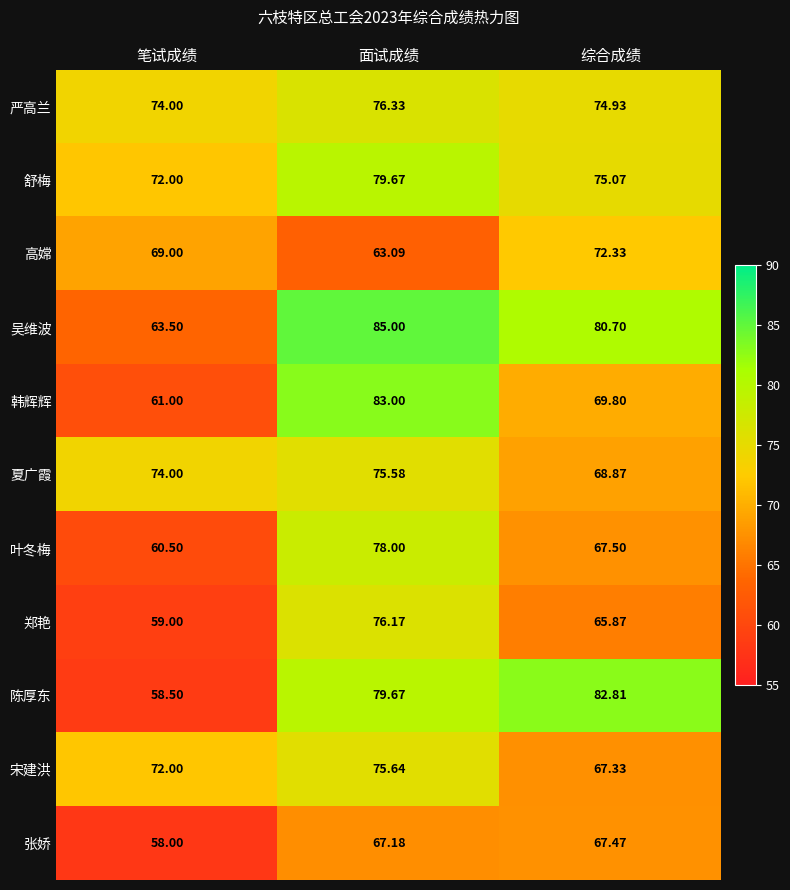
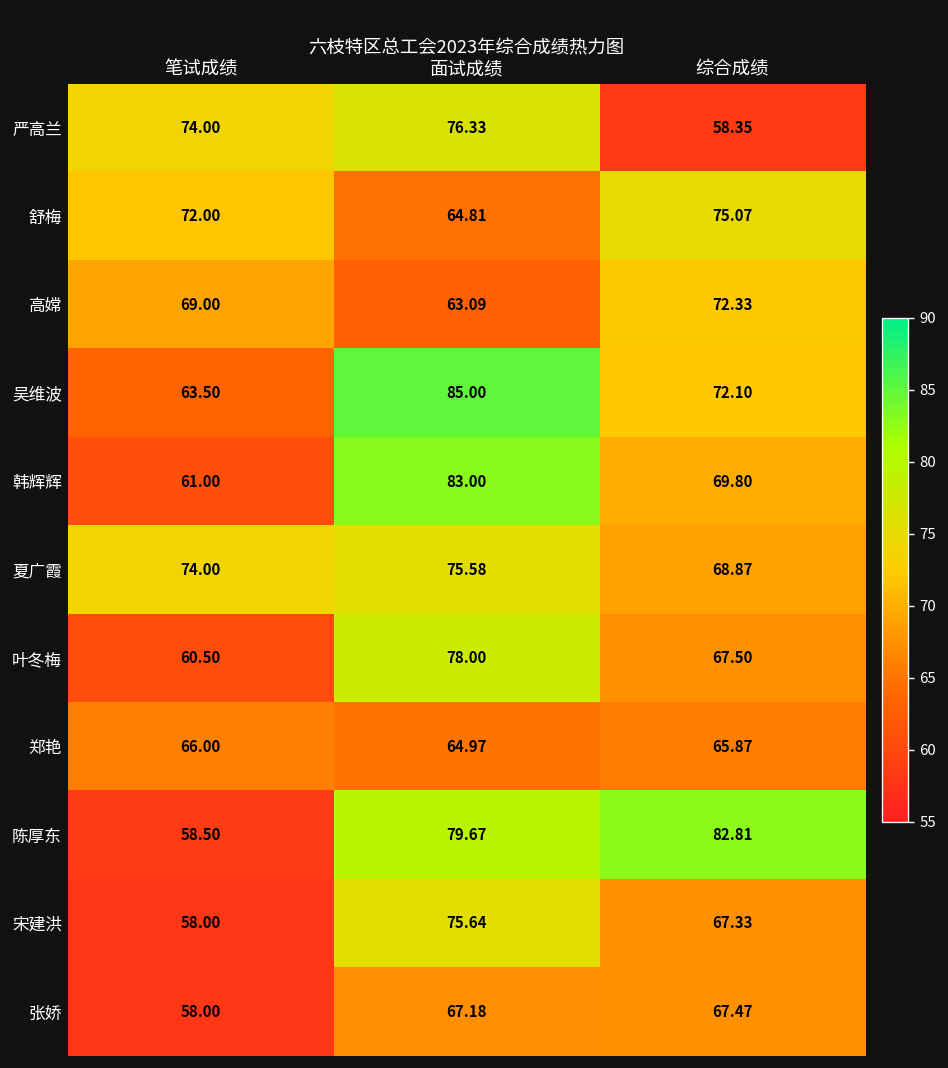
严高兰, 综合成绩: 74.93 -> 58.35
舒梅, 面试成绩: 79.67 -> 64.81
吴维波, 综合成绩: 80.70 -> 72.10
郑艳, 笔试成绩: 59.00 -> 66.00
郑艳, 面试成绩: 76.17 -> 64.97
宋建洪, 笔试成绩: 72.00 -> 58.00
